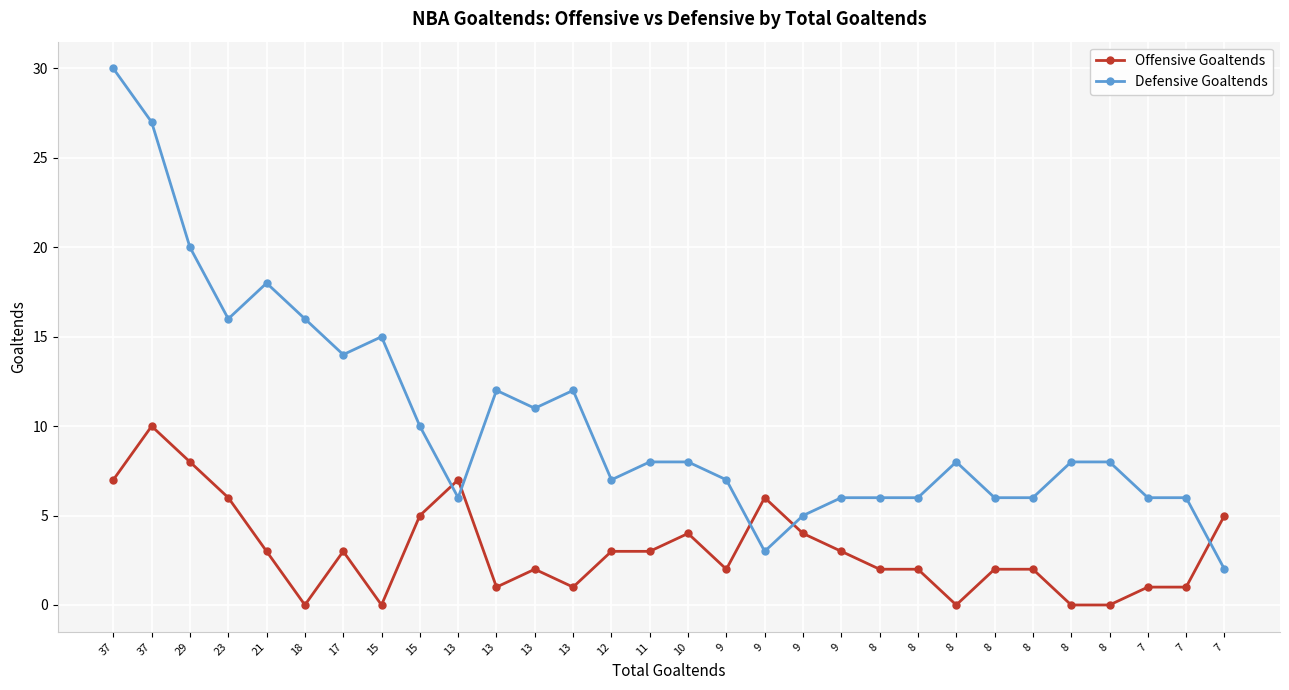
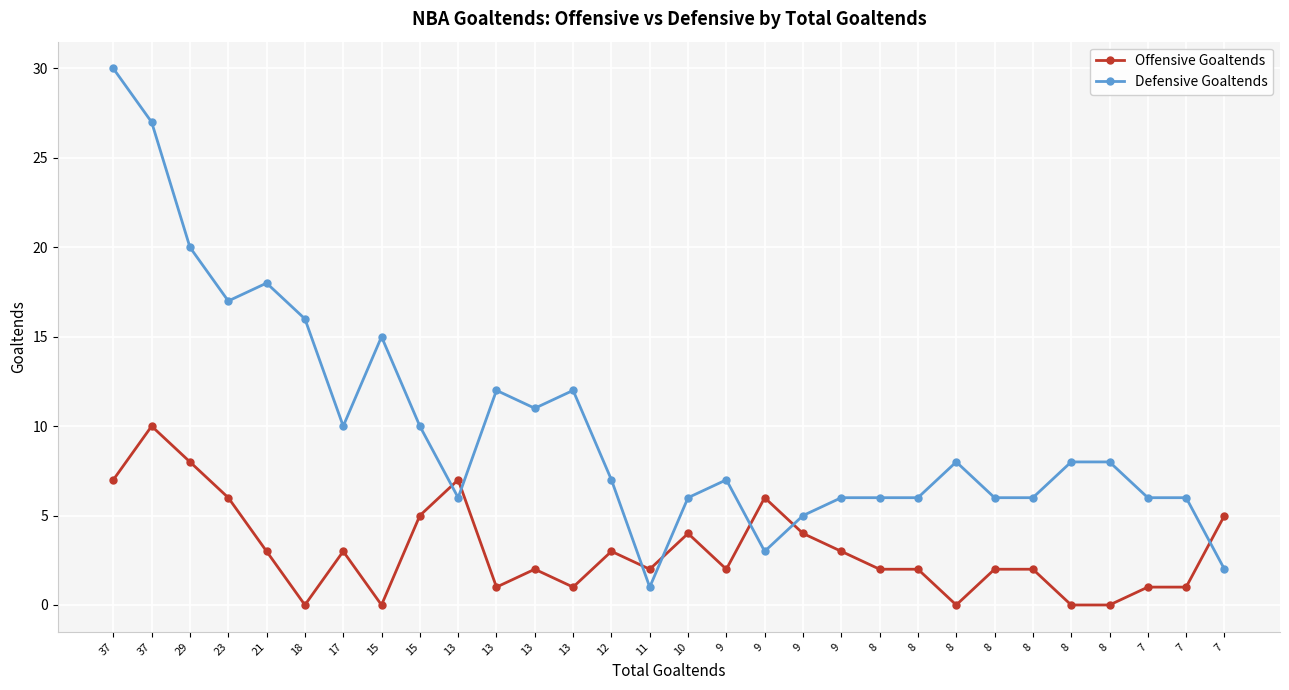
Defensive Goaltends, 23: 16 -> 17
Defensive Goaltends, 17: 14 -> 10
Offensive Goaltends, 11: 3 -> 2
Defensive Goaltends, 11: 8 -> 1
Defensive Goaltends, 10: 8 -> 6
